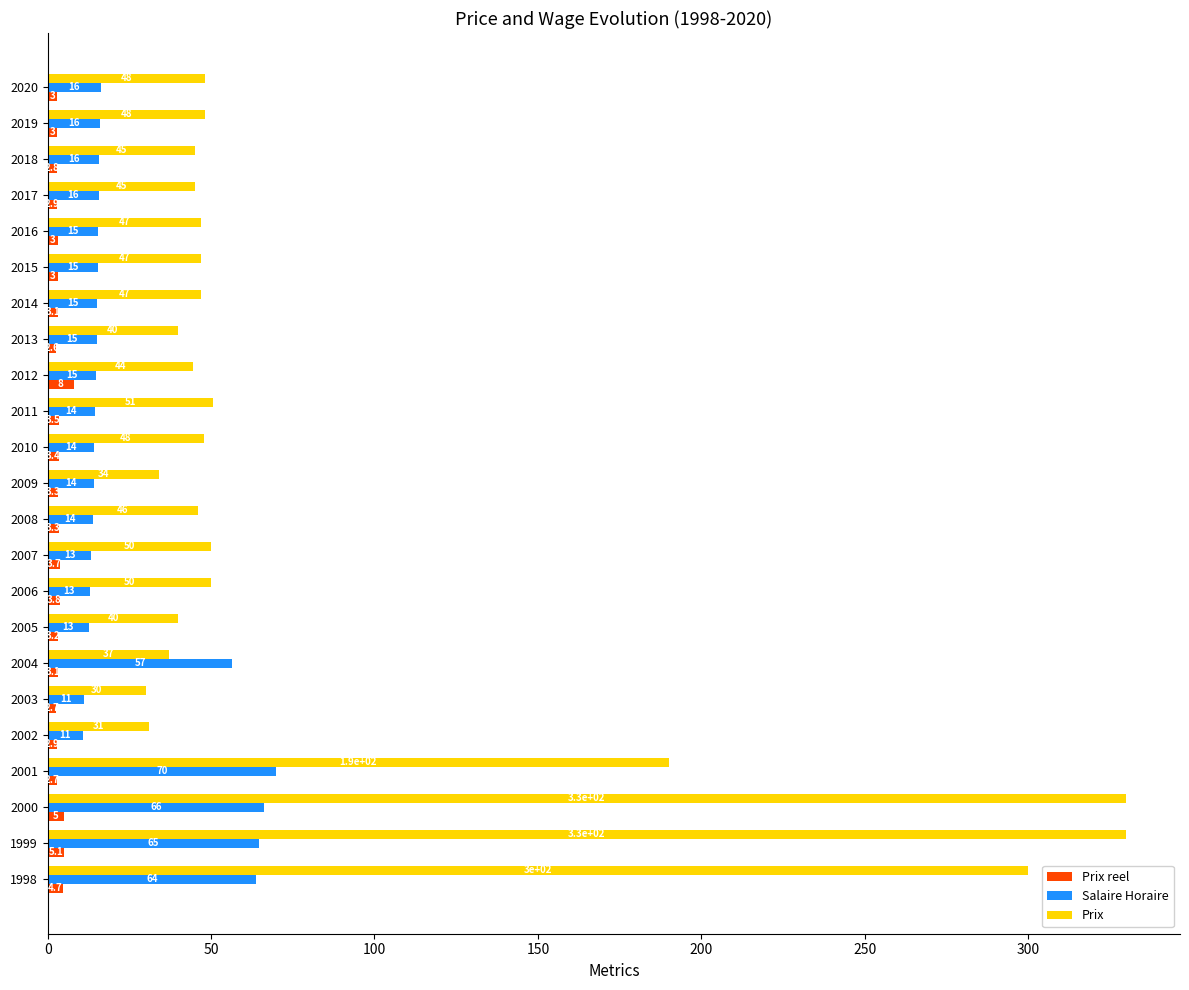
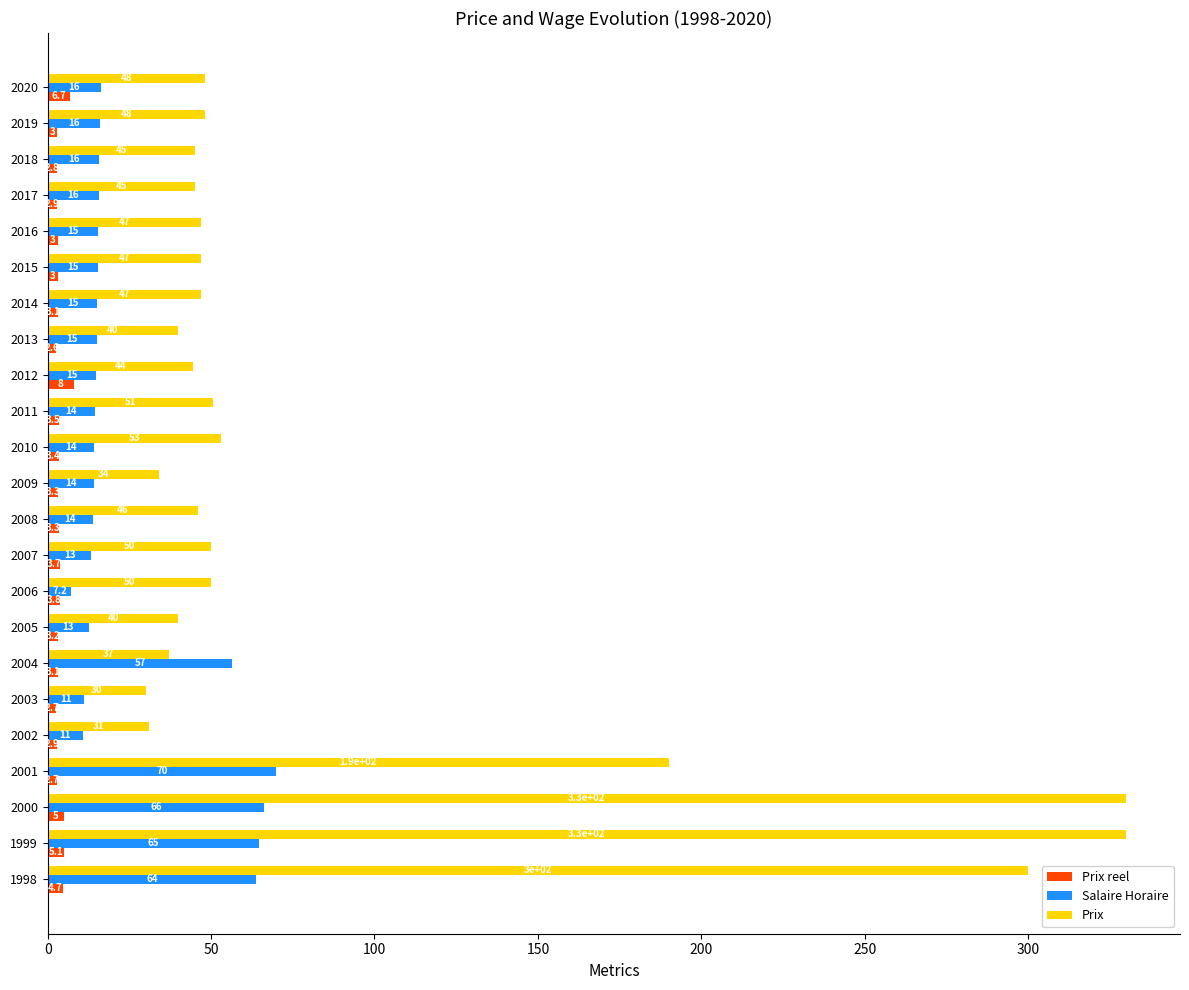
Prix reel, 2020: 3 -> 6.7
Prix, 2010: 48 -> 53
Salaire Horaire, 2006: 13 -> 7.2
